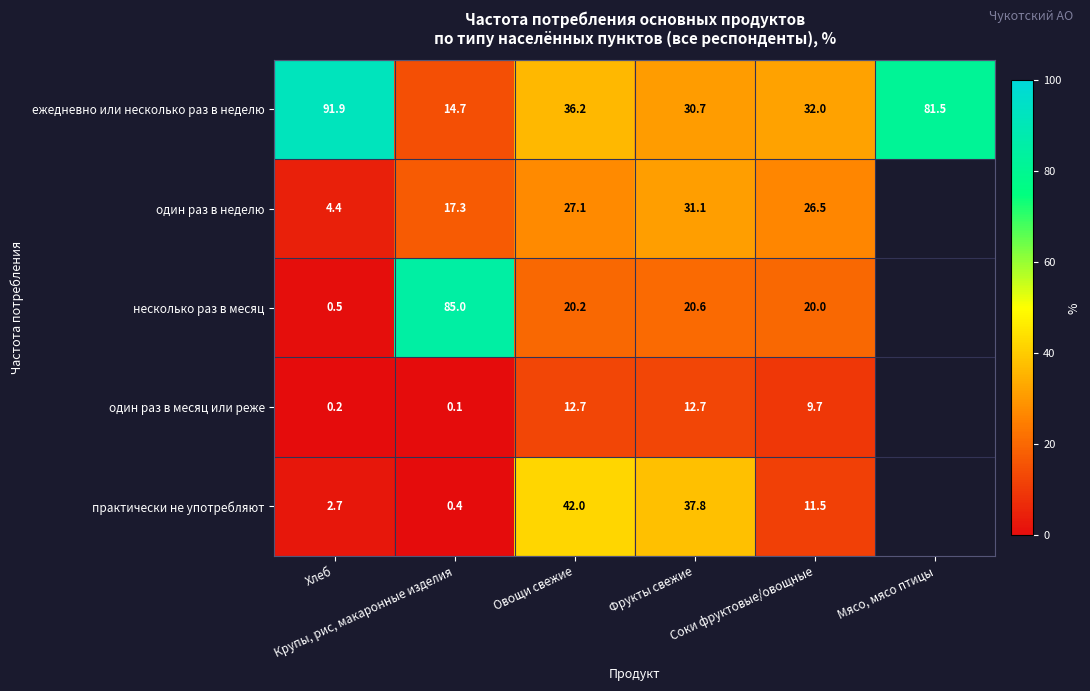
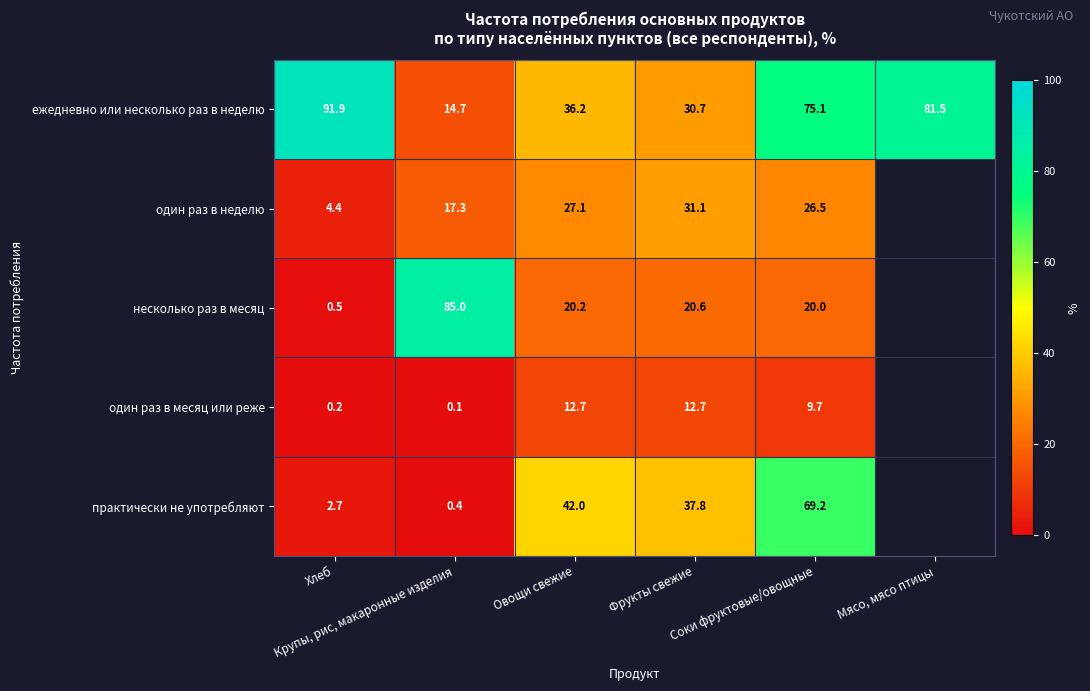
ежедневно или несколько раз в неделю, Соки фруктовые/овощные: 32.0 -> 75.1
практически не употребляют, Соки фруктовые/овощные: 11.5 -> 69.2
